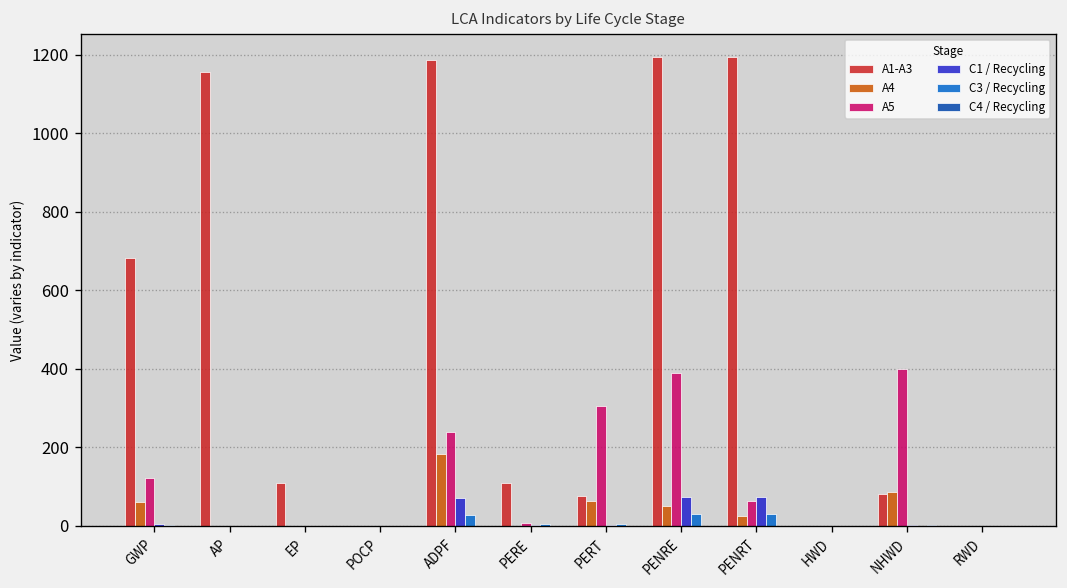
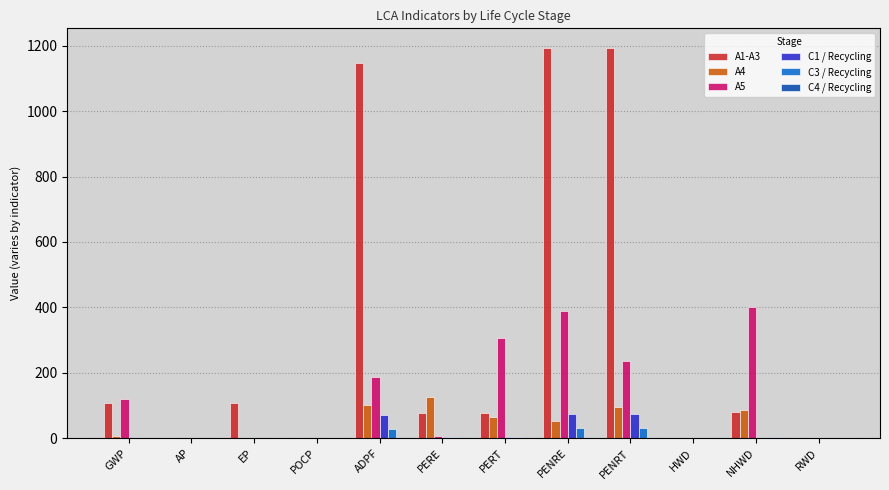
A1-A3, GWP: 680 -> 110
A4, GWP: 60 -> 10
A1-A3, AP: 1160 -> 0
A1-A3, ADPF: 1190 -> 1150
A4, ADPF: 180 -> 100
A5, ADPF: 240 -> 190
A1-A3, PERE: 110 -> 80
A4, PERE: 0 -> 130
A4, PENRT: 30 -> 100
A5, PENRT: 60 -> 240
